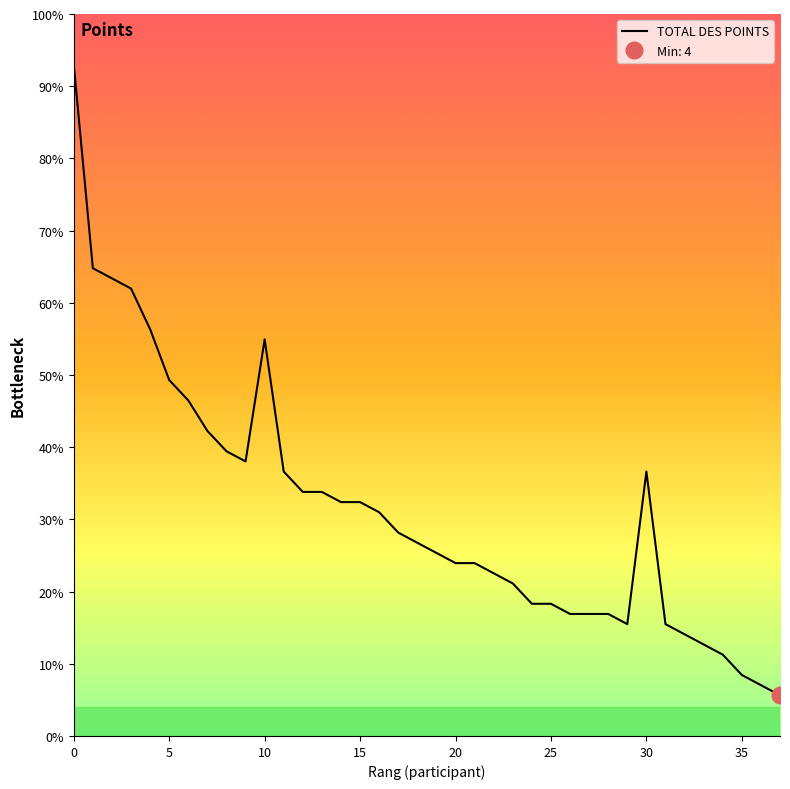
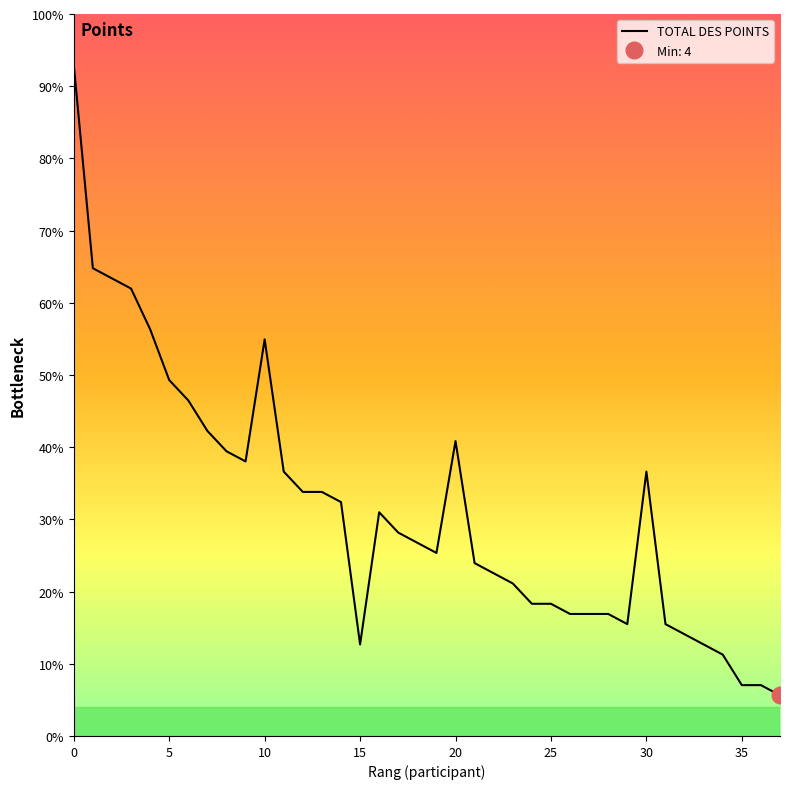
TOTAL DES POINTS, 15: 32% -> 13%
TOTAL DES POINTS, 20: 24% -> 41%
TOTAL DES POINTS, 35: 8% -> 7%
